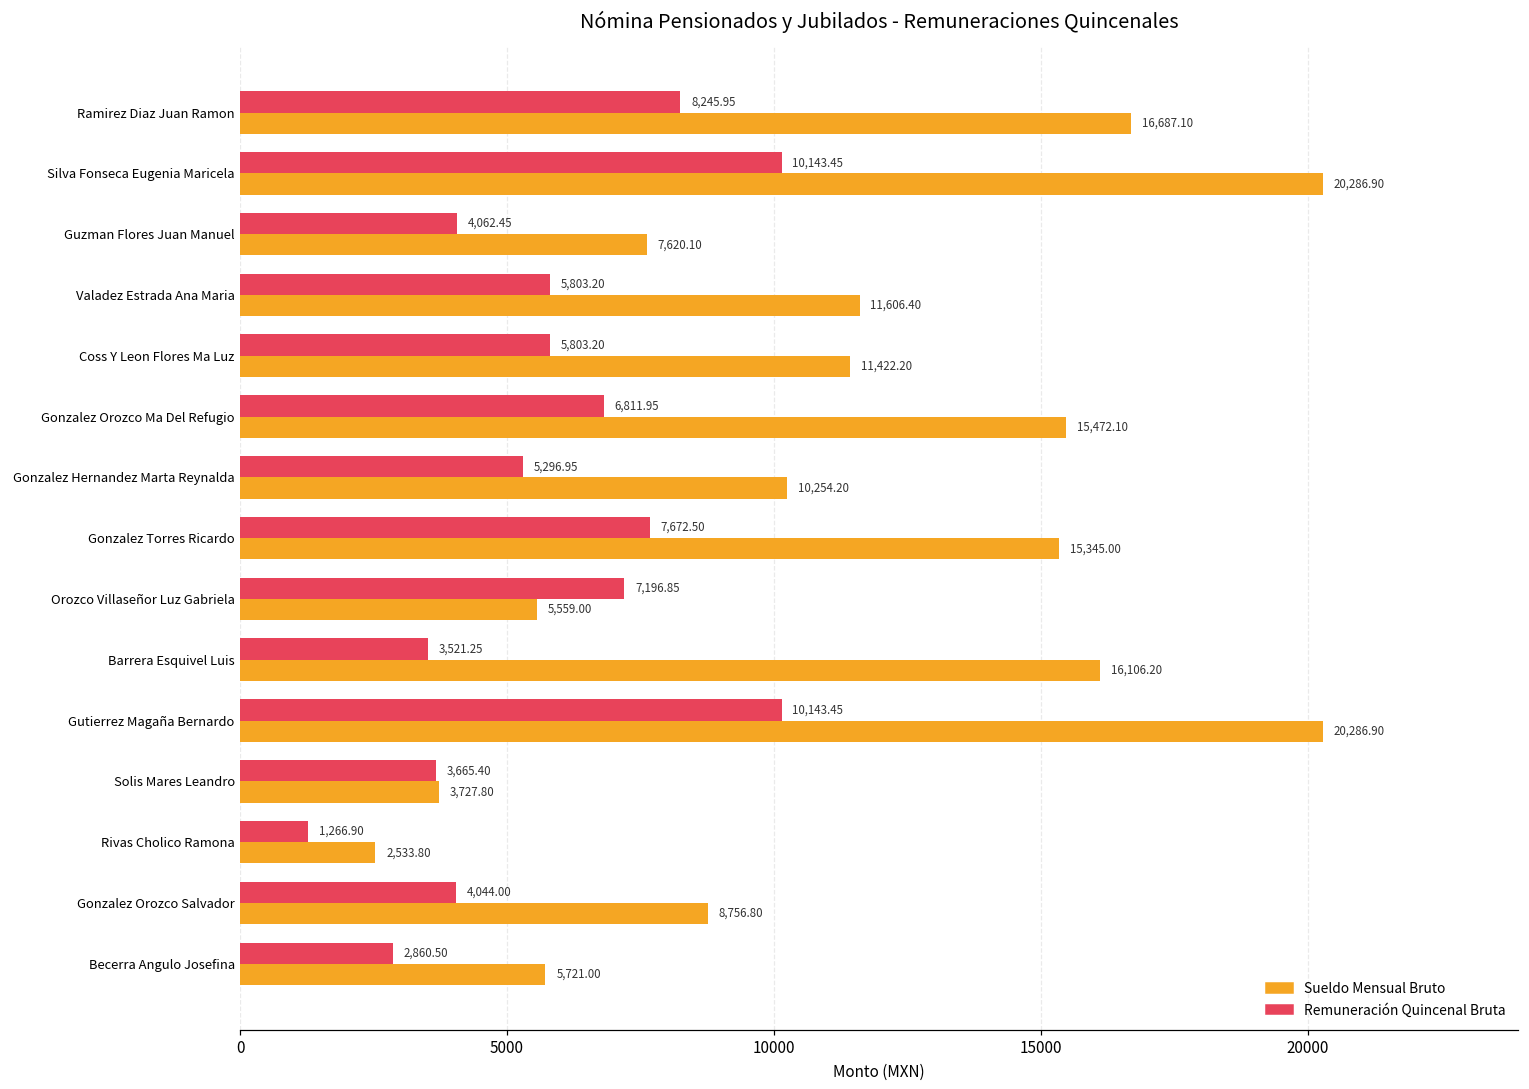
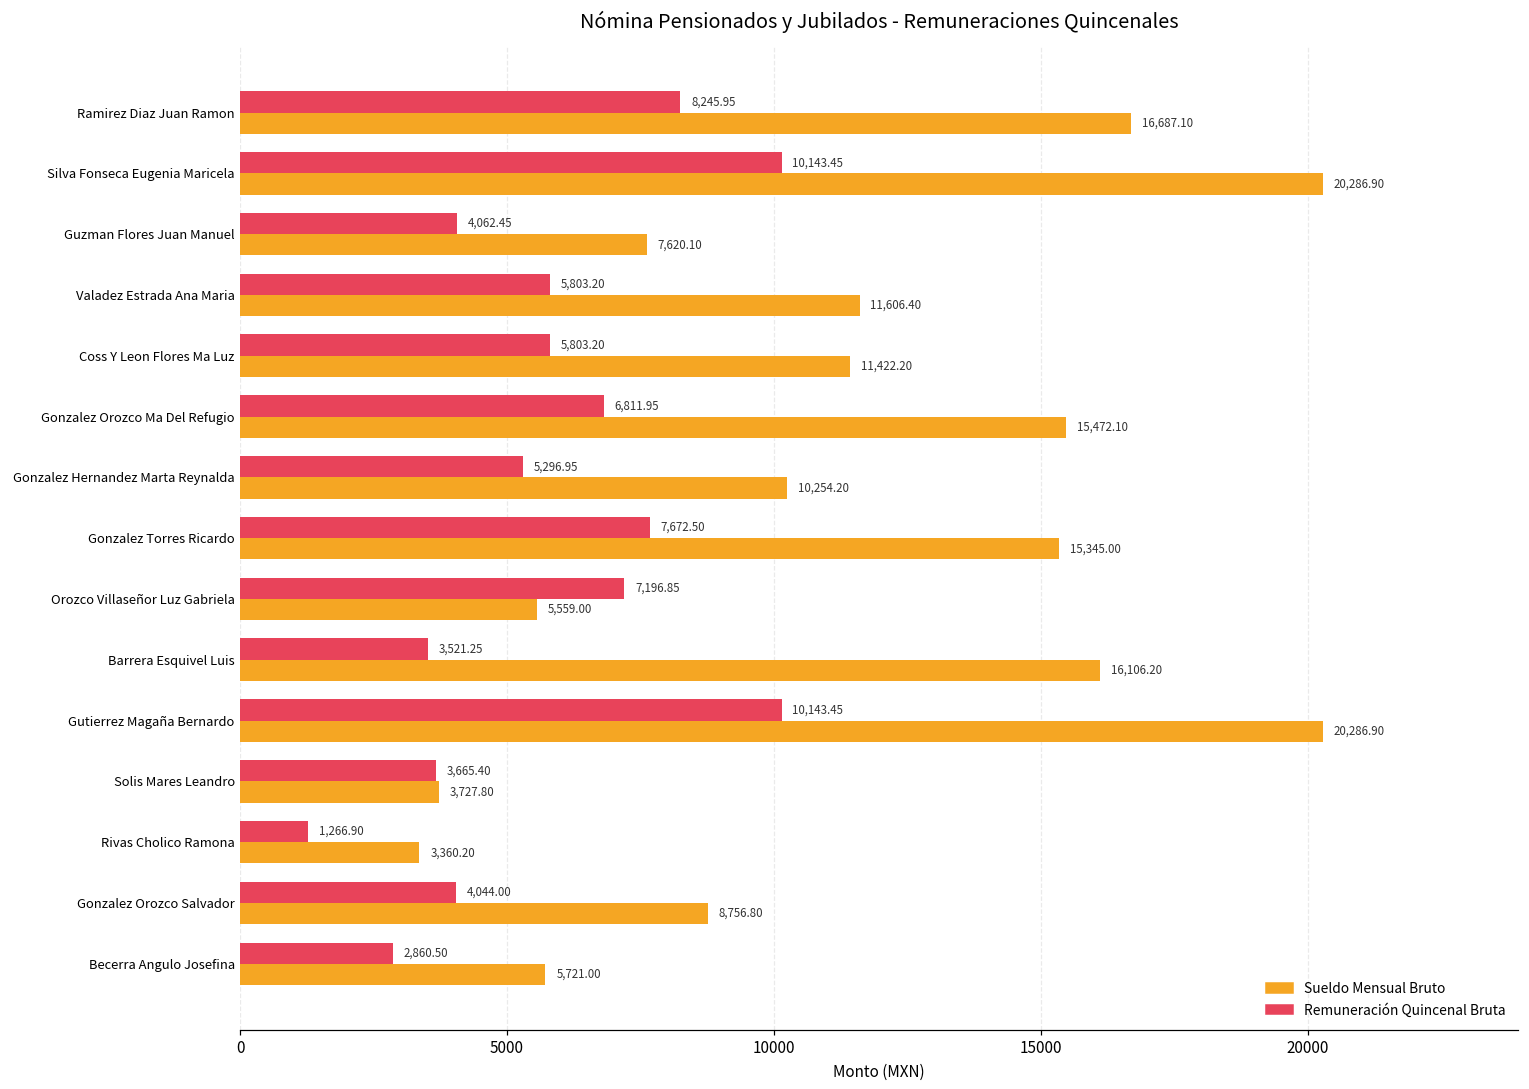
Sueldo Mensual Bruto, Rivas Cholico Ramona: 2,533.80 -> 3,360.20
